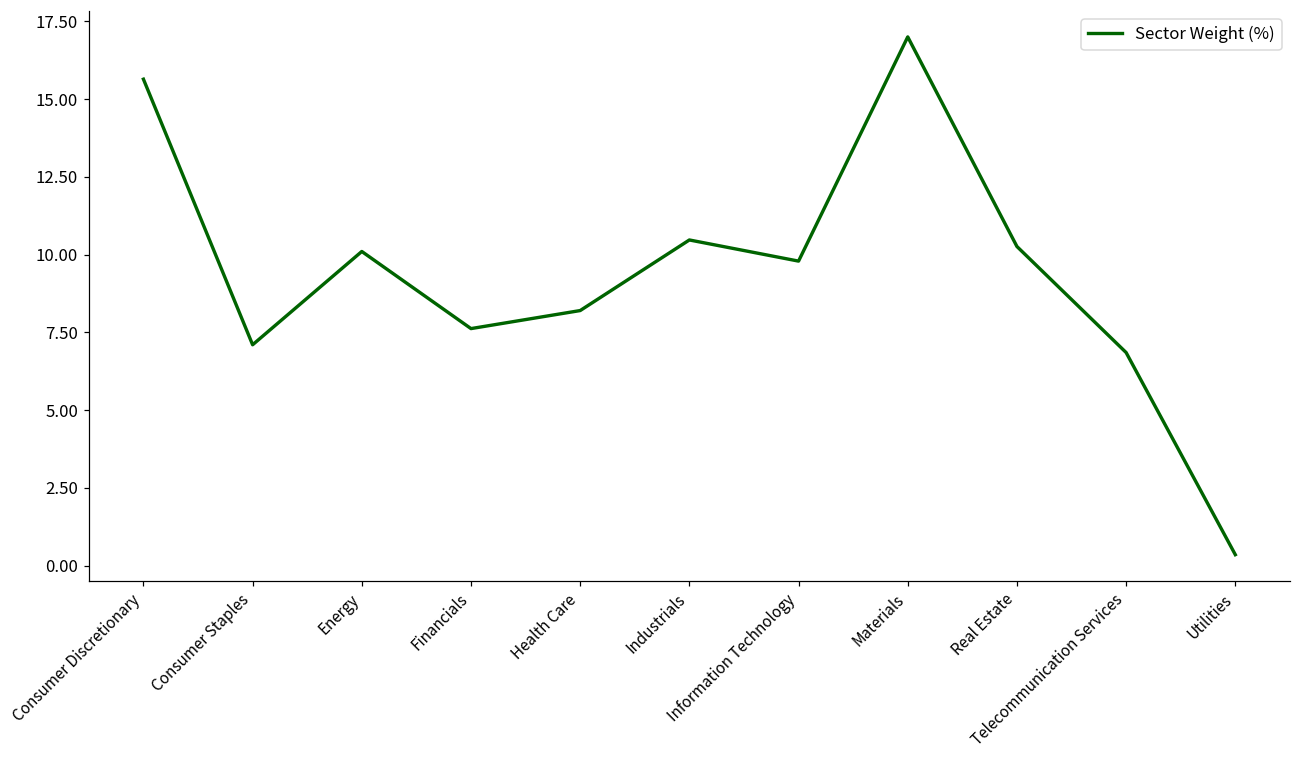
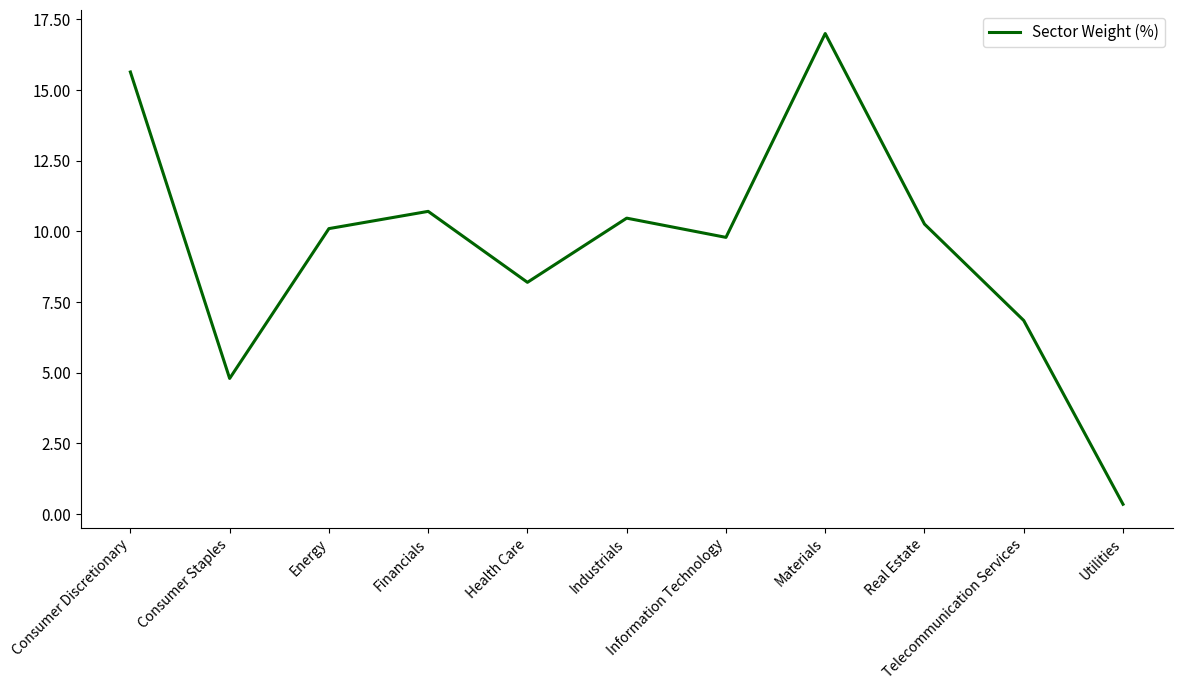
Consumer Staples: 7.1 -> 4.8
Financials: 7.6 -> 10.7
